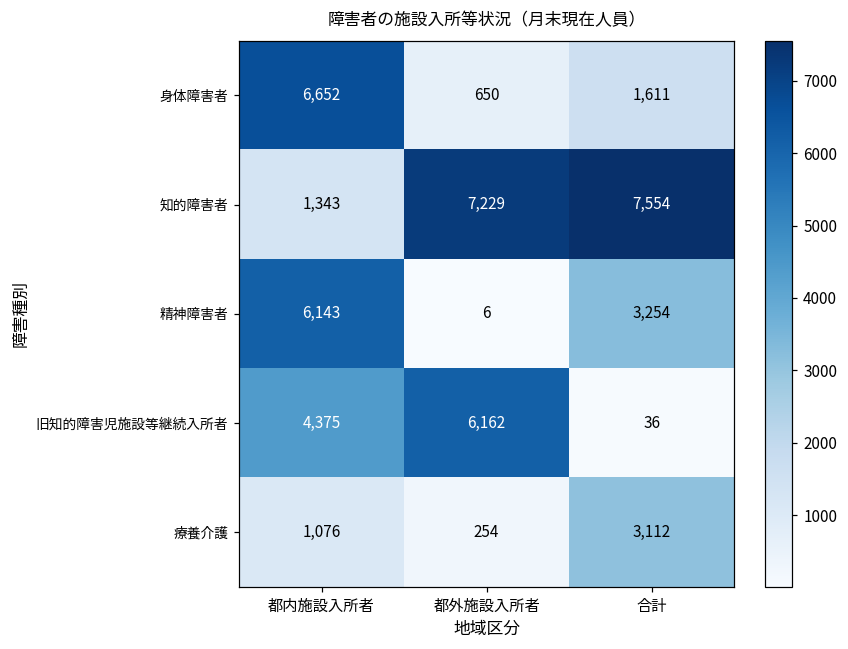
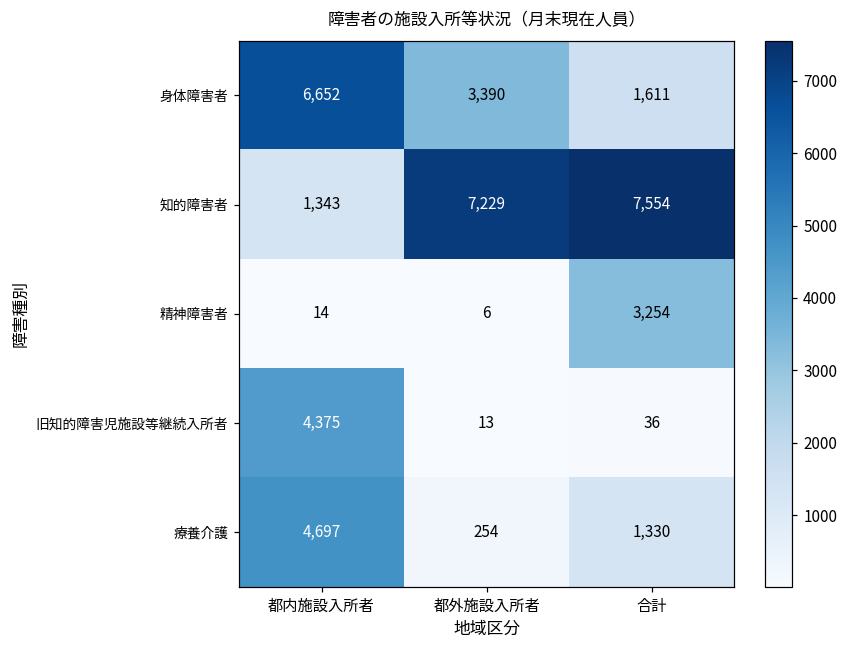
身体障害者, 都外施設入所者: 650 -> 3,390
精神障害者, 都内施設入所者: 6,143 -> 14
旧知的障害児施設等継続入所者, 都外施設入所者: 6,162 -> 13
療養介護, 都内施設入所者: 1,076 -> 4,697
療養介護, 合計: 3,112 -> 1,330
